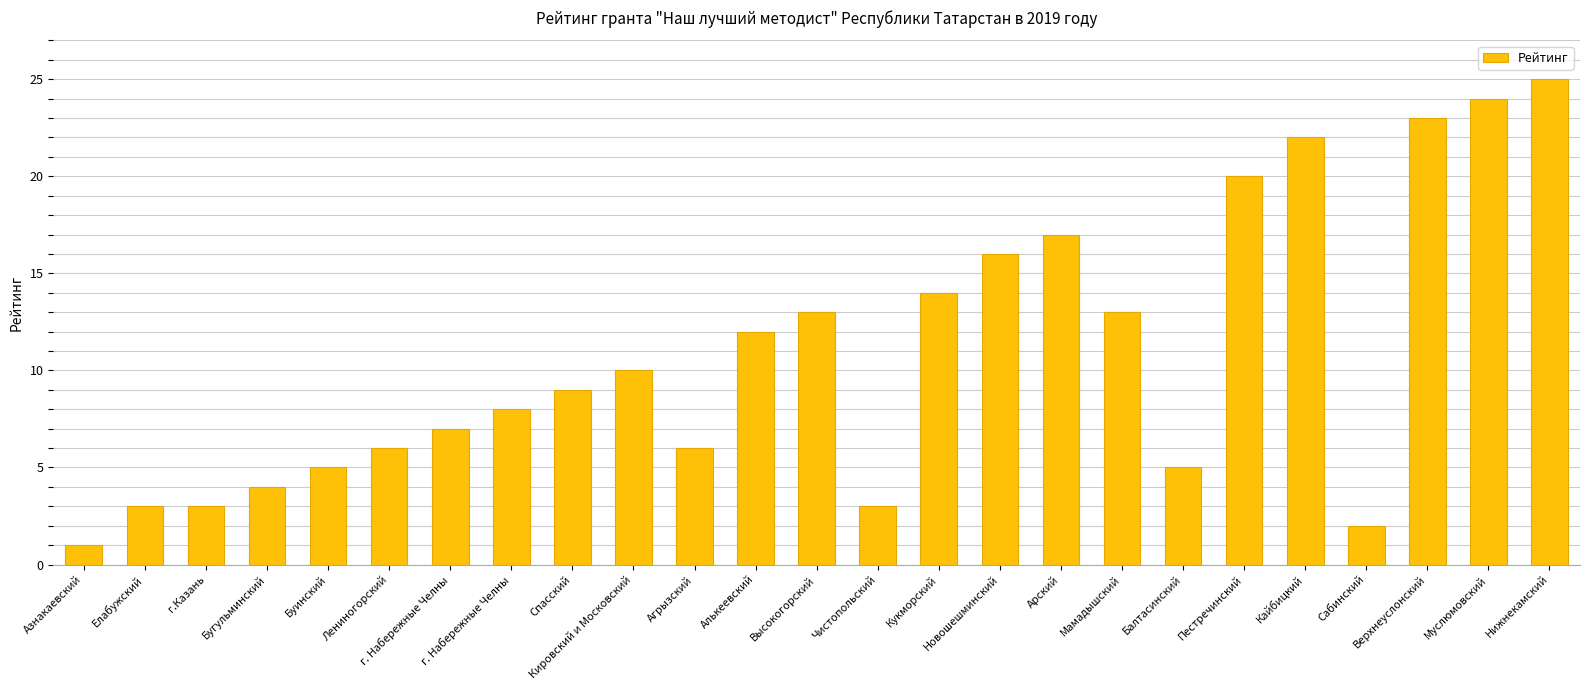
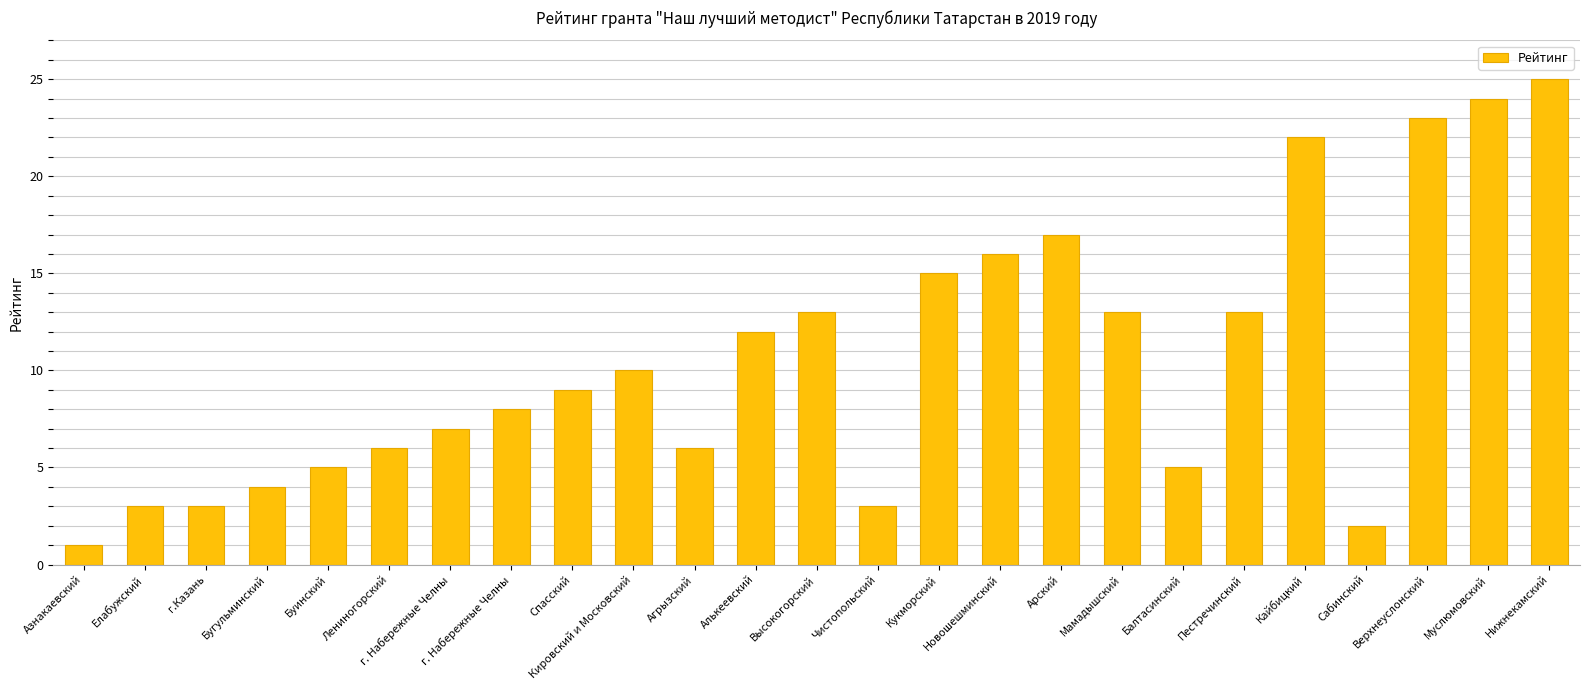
Кукморский: 14 -> 15
Пестречинский: 20 -> 13
